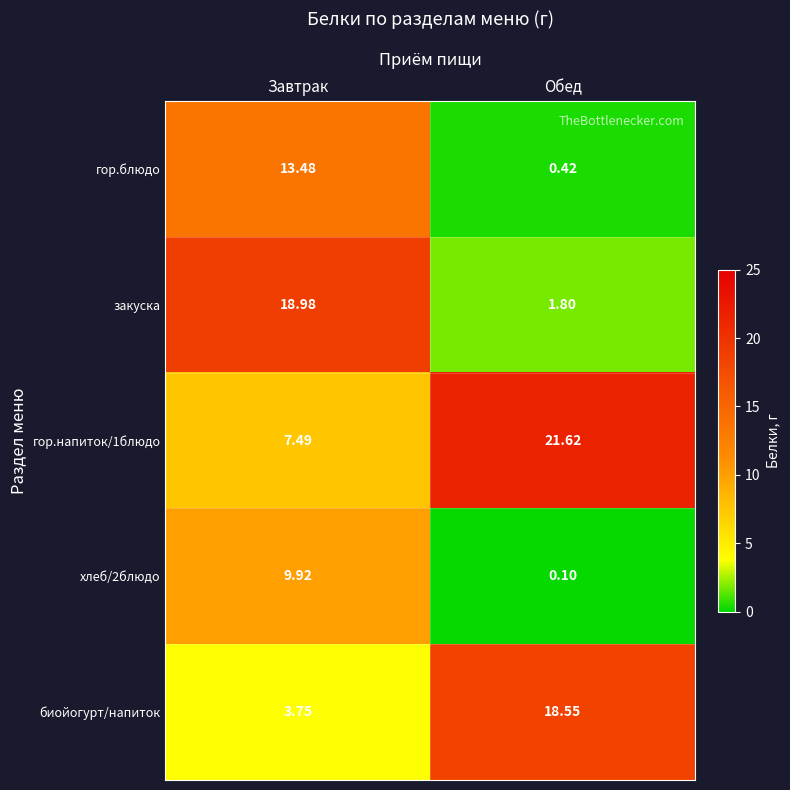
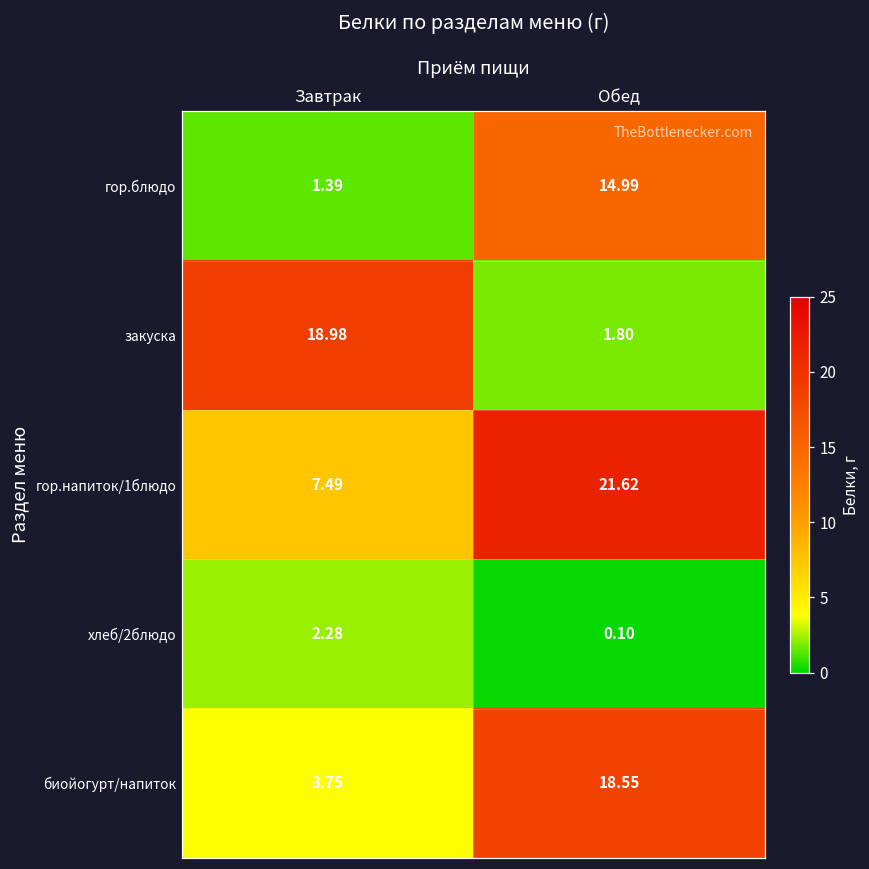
гор.блюдо, Завтрак: 13.48 -> 1.39
гор.блюдо, Обед: 0.42 -> 14.99
хлеб/2блюдо, Завтрак: 9.92 -> 2.28
